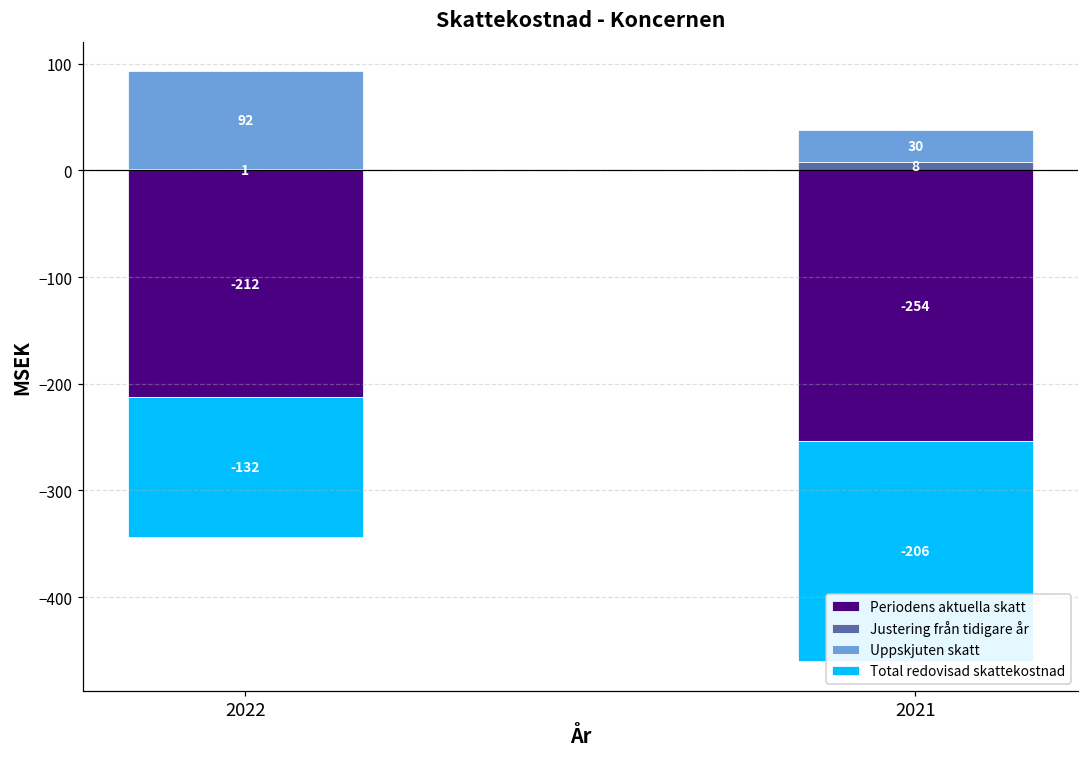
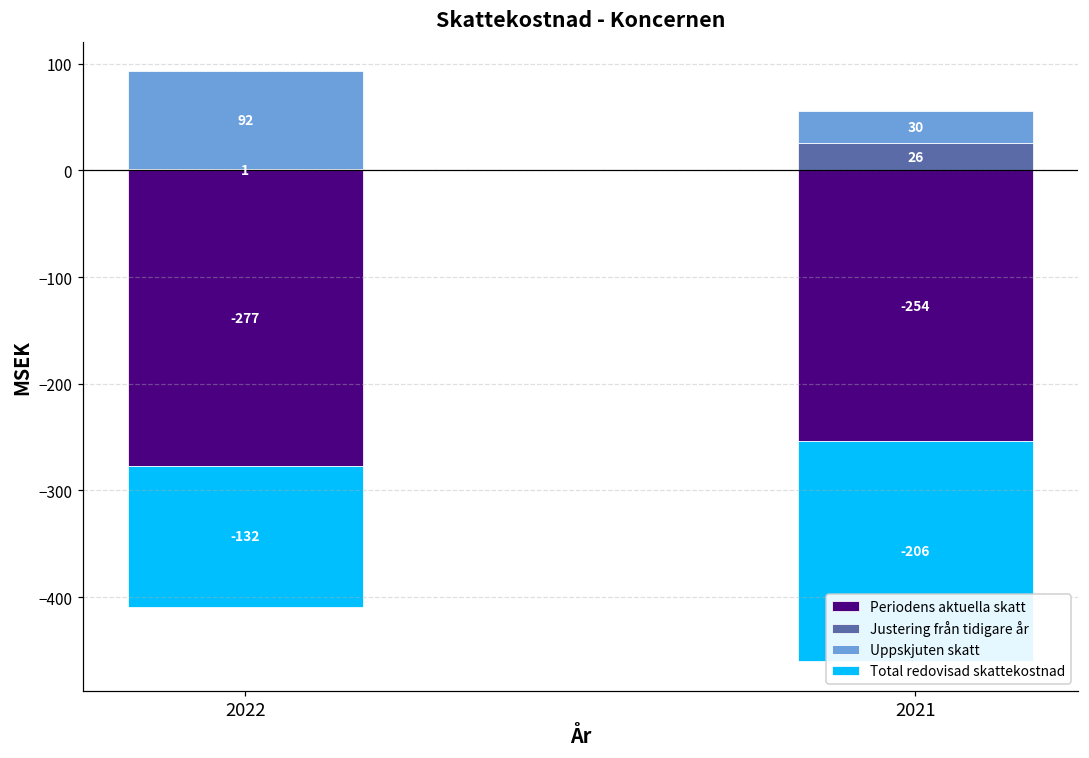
Periodens aktuella skatt, 2022: -212 -> -277
Justering från tidigare år, 2021: 8 -> 26
